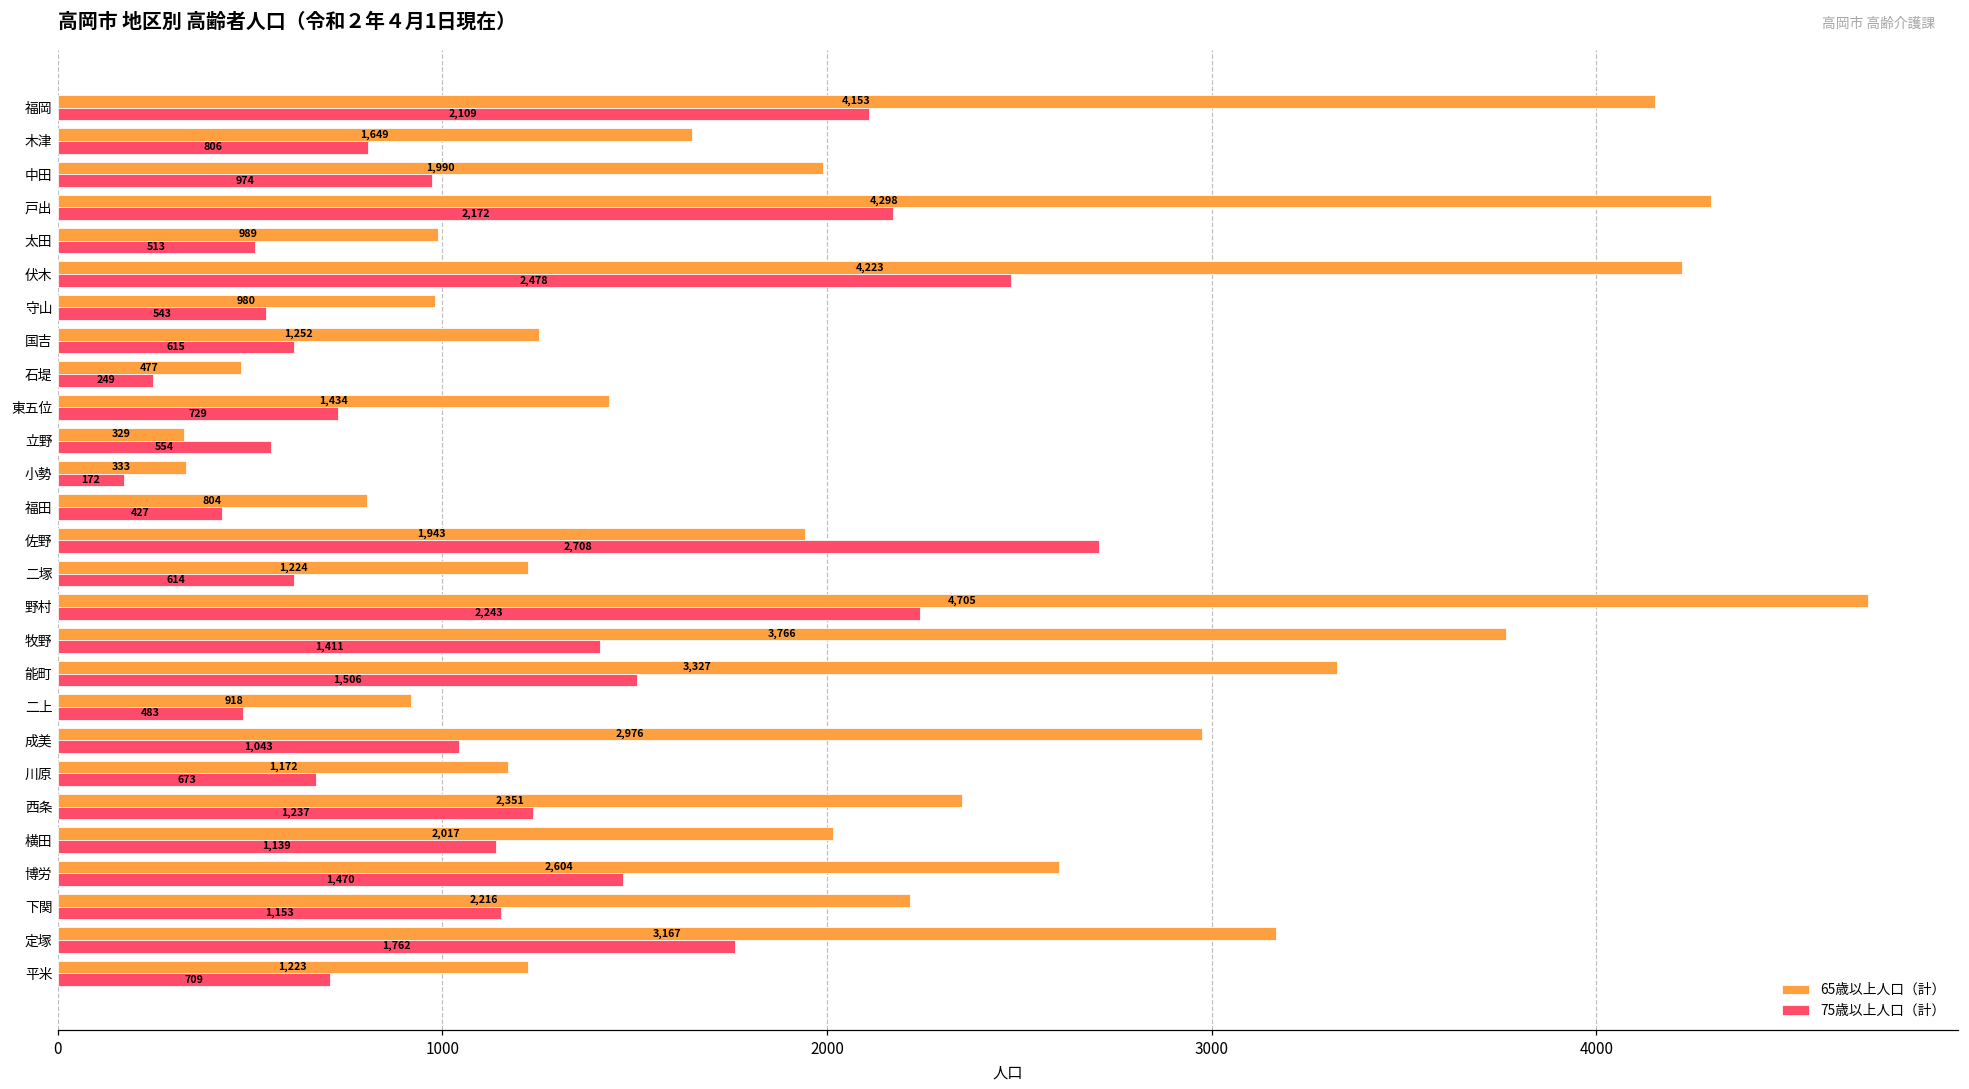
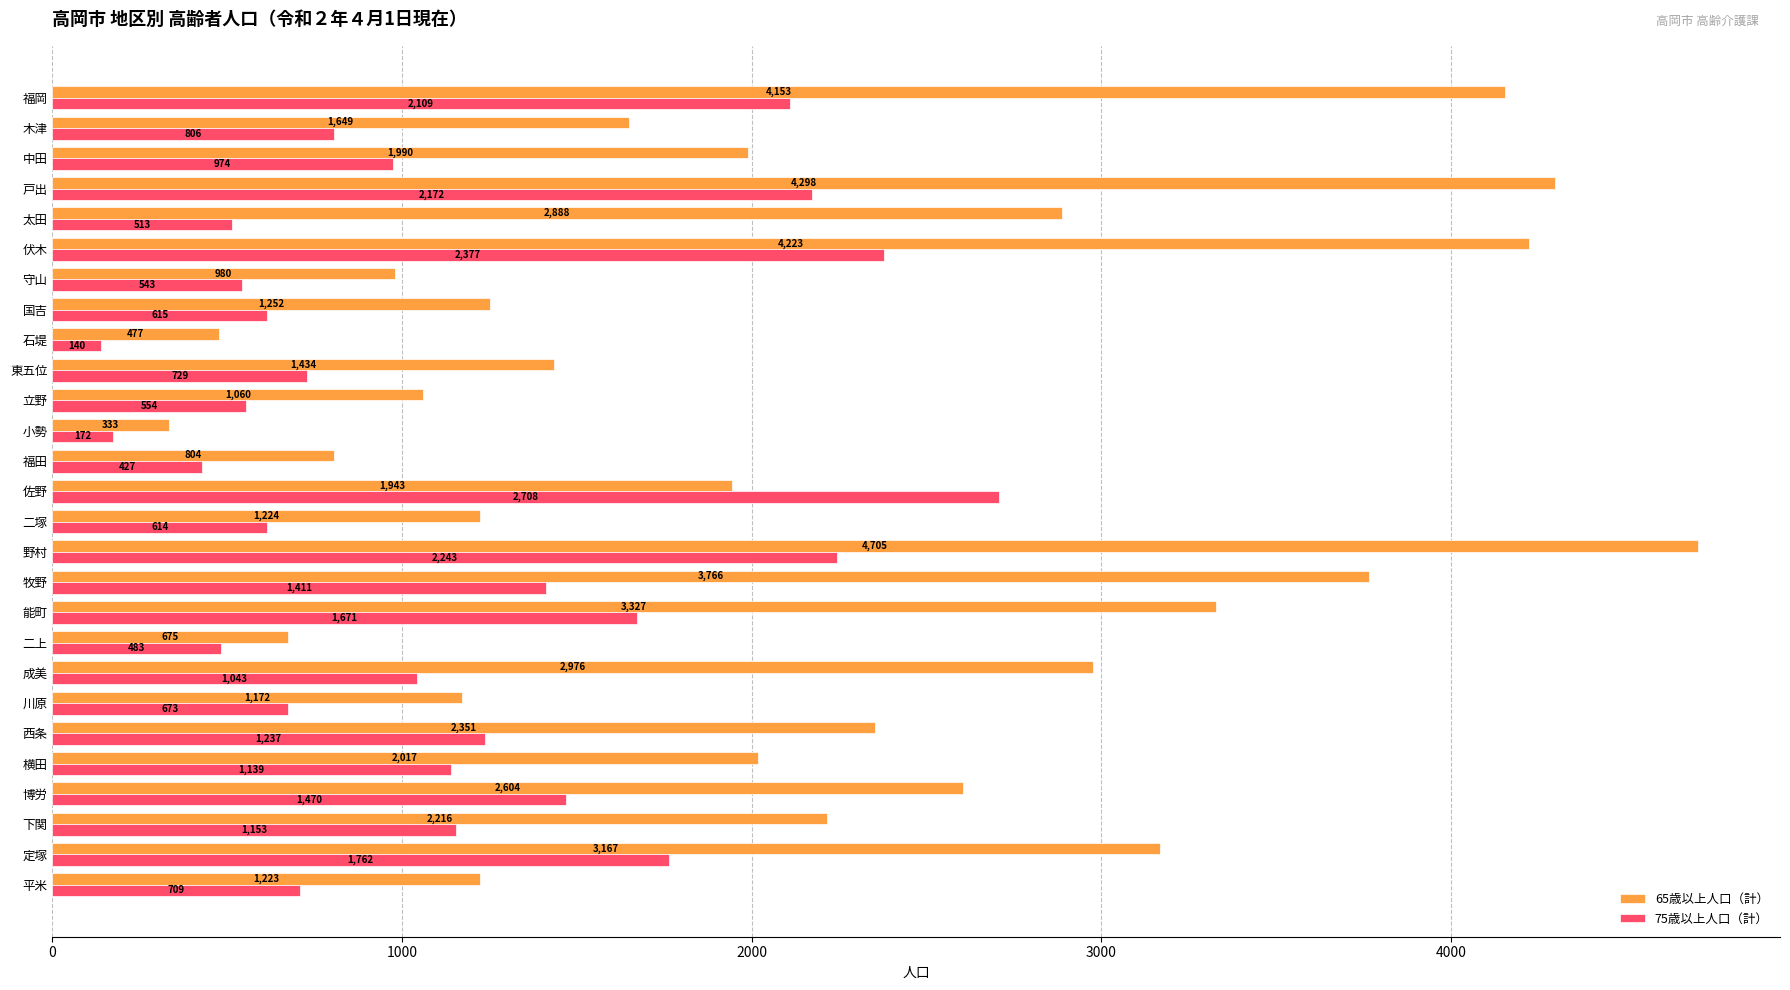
65歳以上人口（計）, 太田: 989 -> 2,888
75歳以上人口（計）, 伏木: 2,478 -> 2,377
75歳以上人口（計）, 石堤: 249 -> 140
65歳以上人口（計）, 立野: 329 -> 1,060
75歳以上人口（計）, 能町: 1,506 -> 1,671
65歳以上人口（計）, 二上: 918 -> 675
